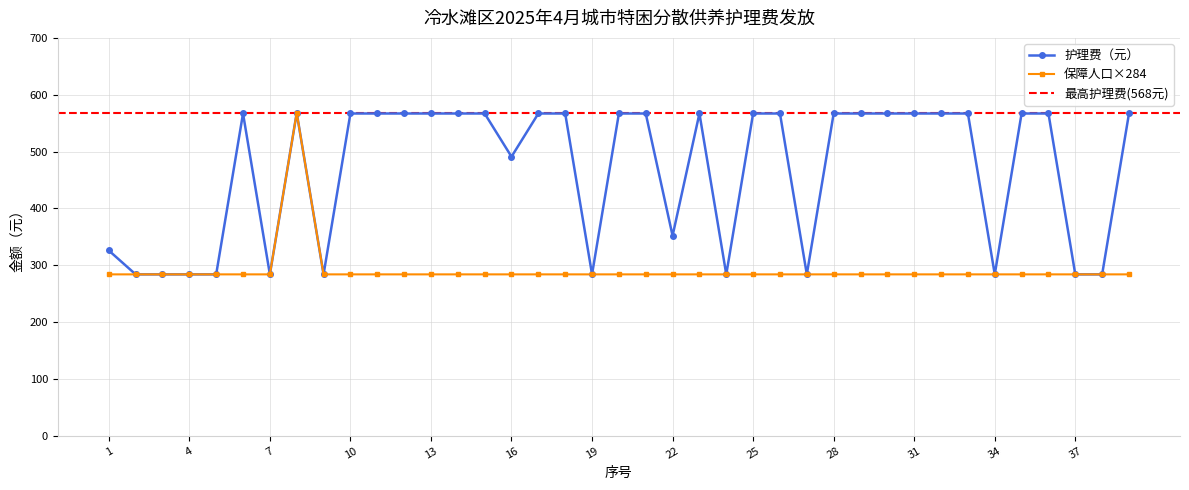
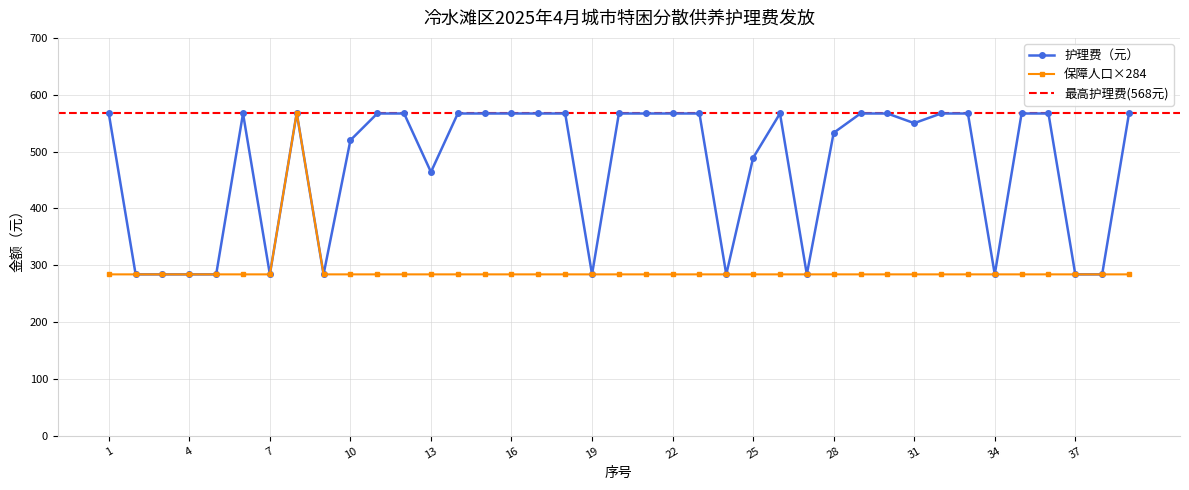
护理费（元）, 1: 330 -> 570
护理费（元）, 10: 570 -> 520
护理费（元）, 13: 570 -> 460
护理费（元）, 16: 490 -> 570
护理费（元）, 22: 350 -> 570
护理费（元）, 25: 570 -> 490
护理费（元）, 28: 570 -> 530
护理费（元）, 31: 570 -> 550
